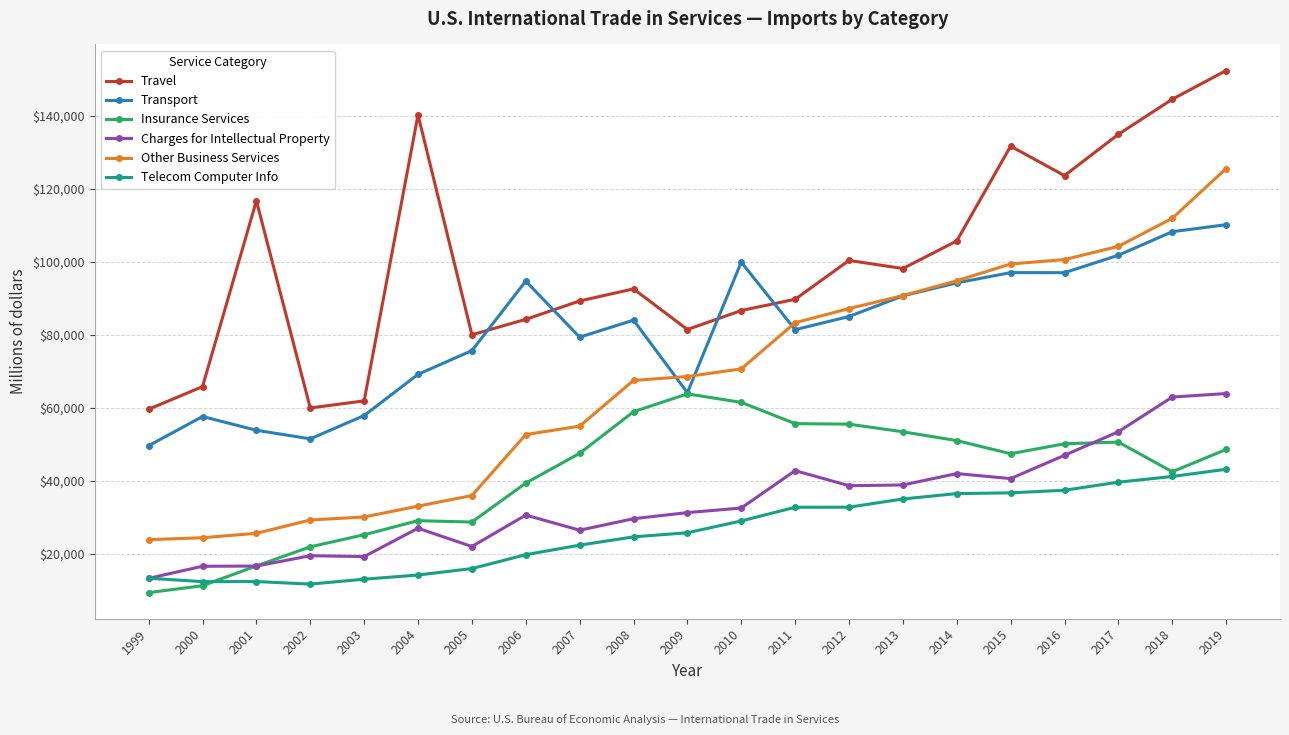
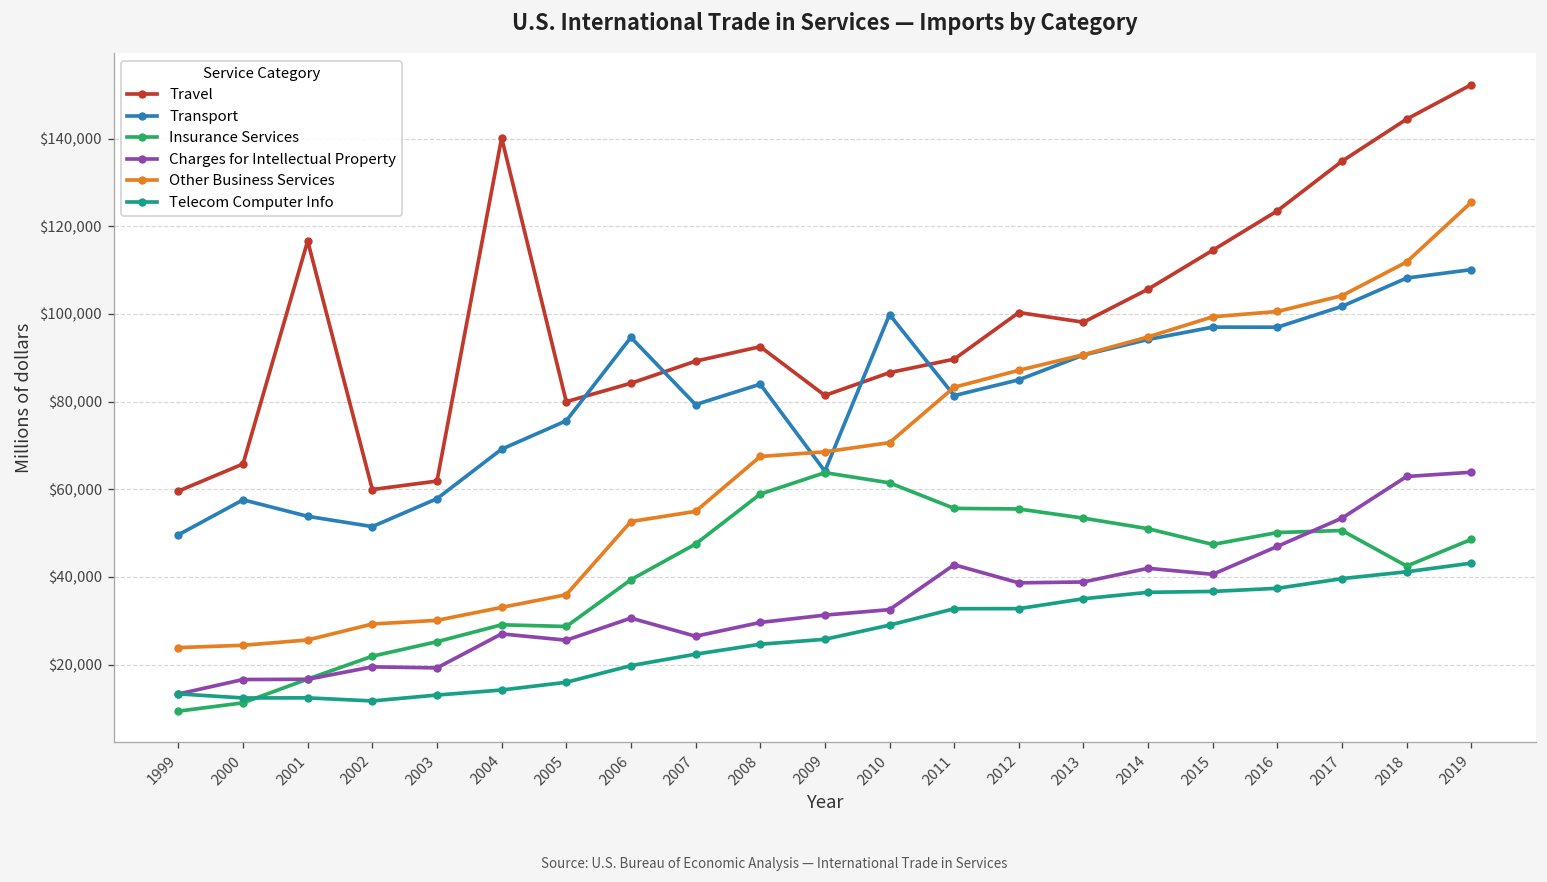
Charges for Intellectual Property, 2005: $22,000 -> $26,000
Travel, 2015: $132,000 -> $115,000
